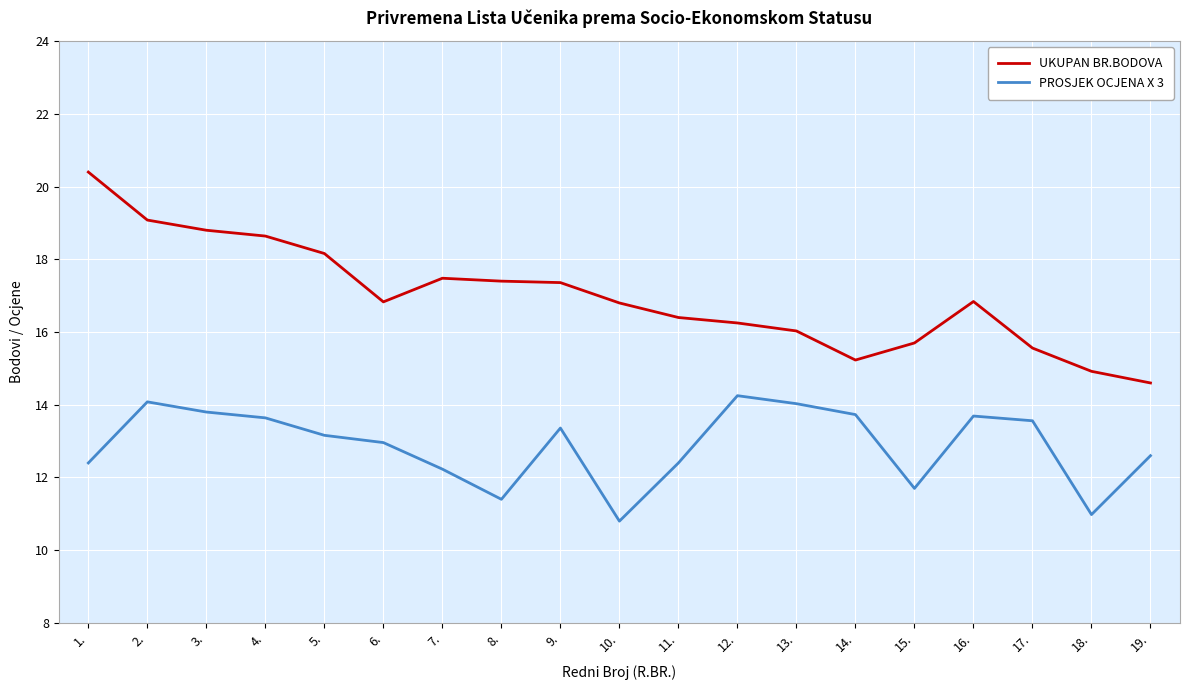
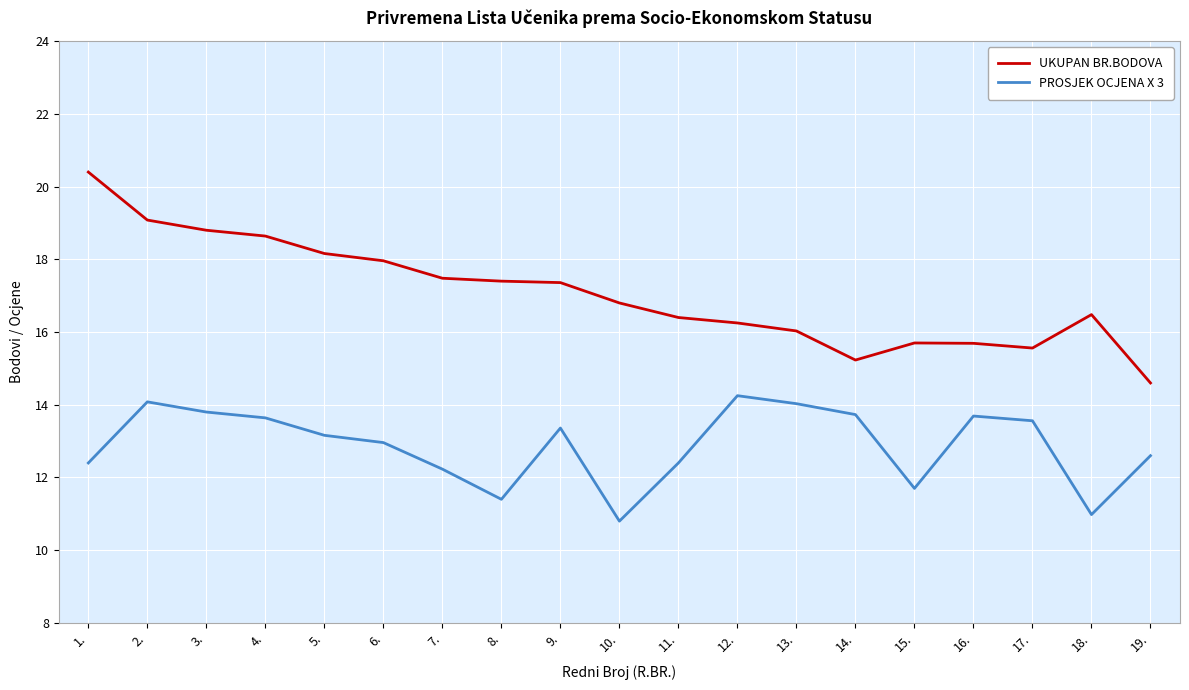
UKUPAN BR.BODOVA, 6.: 16.8 -> 18.0
UKUPAN BR.BODOVA, 16.: 16.8 -> 15.7
UKUPAN BR.BODOVA, 18.: 14.9 -> 16.5
